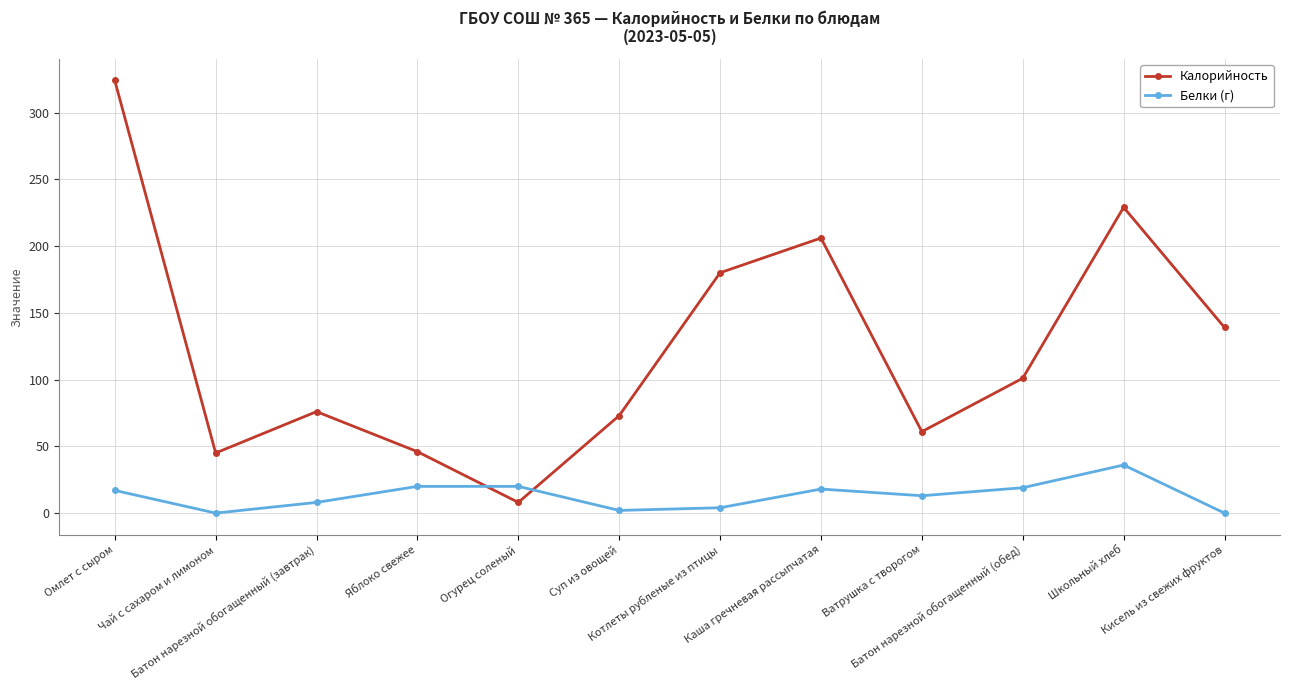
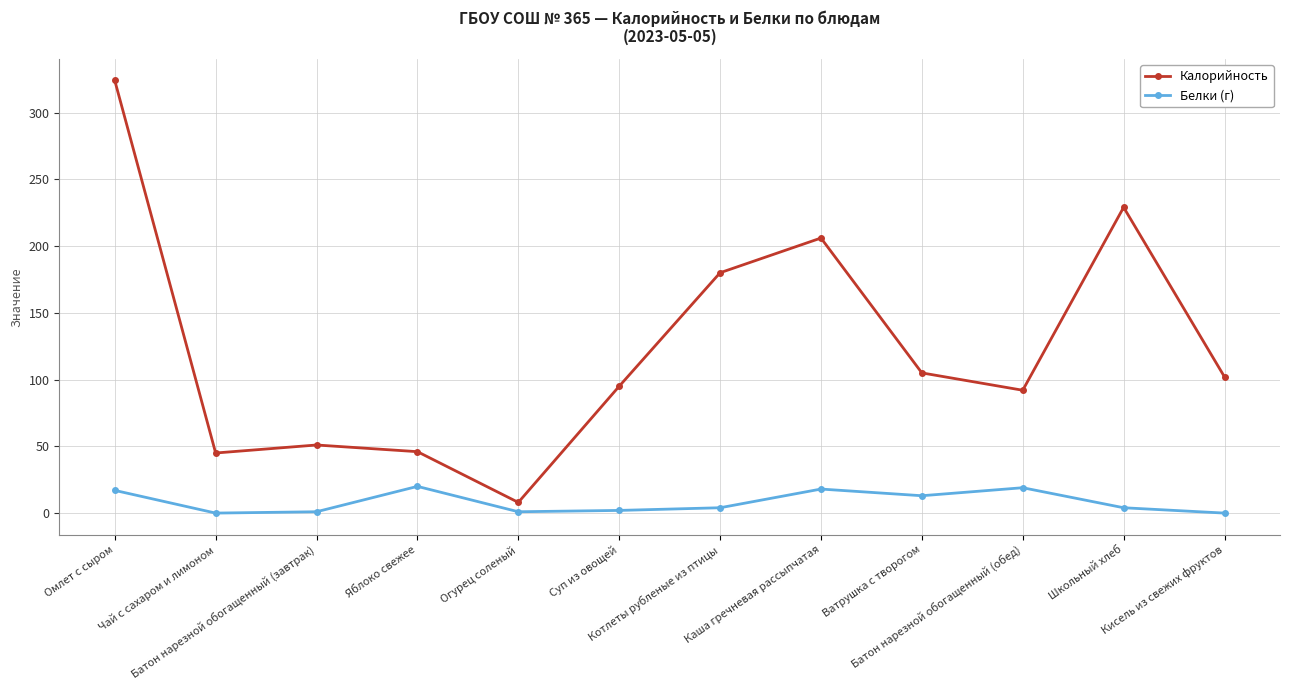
Калорийность, Батон нарезной обогащенный (завтрак): 76 -> 51
Белки (г), Батон нарезной обогащенный (завтрак): 8 -> 1
Белки (г), Огурец соленый: 20 -> 1
Калорийность, Суп из овощей: 73 -> 95
Калорийность, Ватрушка с творогом: 61 -> 105
Калорийность, Батон нарезной обогащенный (обед): 101 -> 92
Белки (г), Школьный хлеб: 36 -> 4
Калорийность, Кисель из свежих фруктов: 139 -> 102
